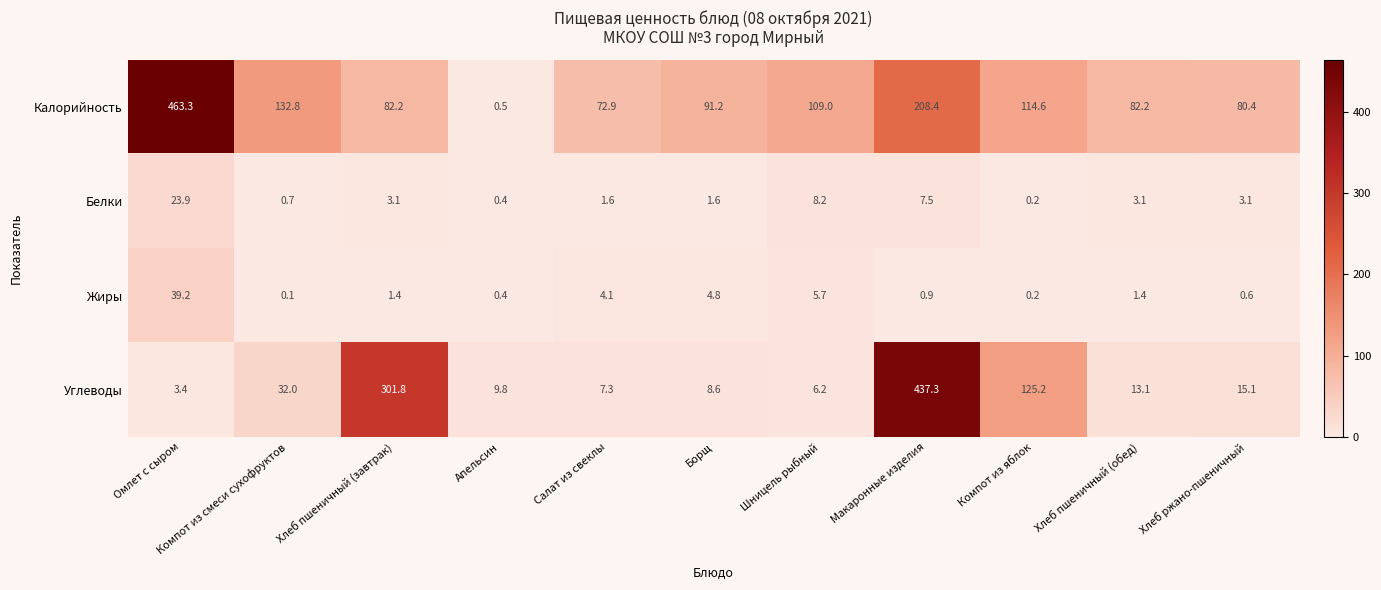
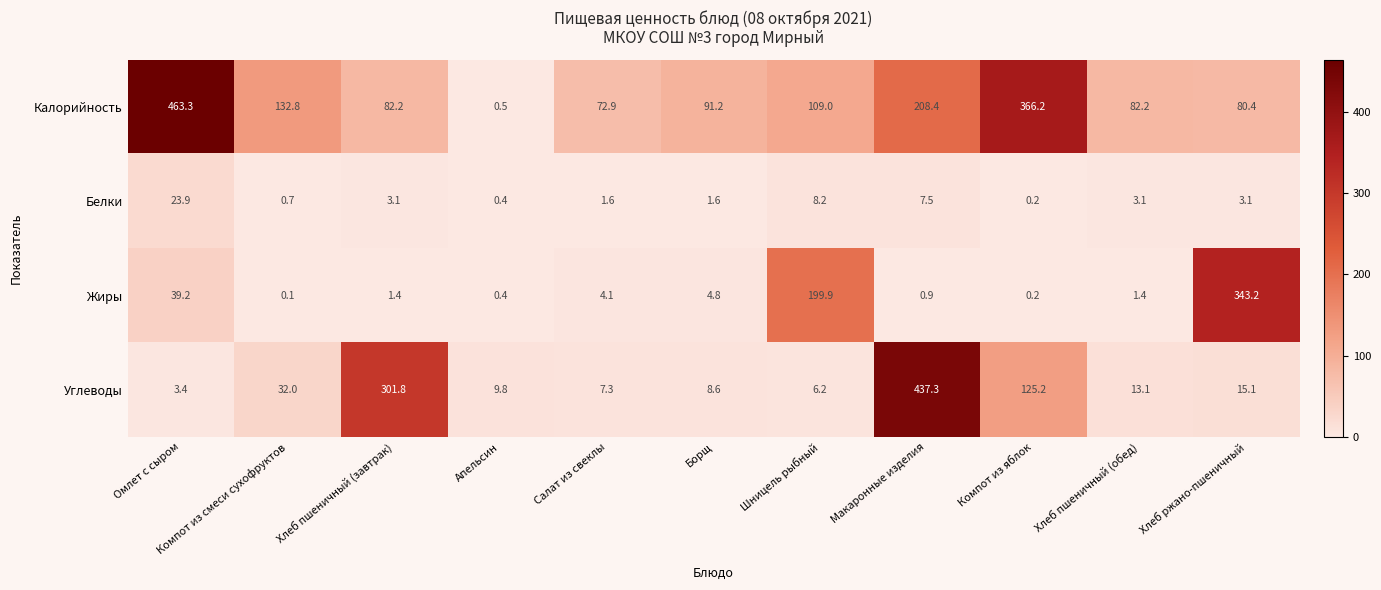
Калорийность, Компот из яблок: 114.6 -> 366.2
Жиры, Шницель рыбный: 5.7 -> 199.9
Жиры, Хлеб ржано-пшеничный: 0.6 -> 343.2
